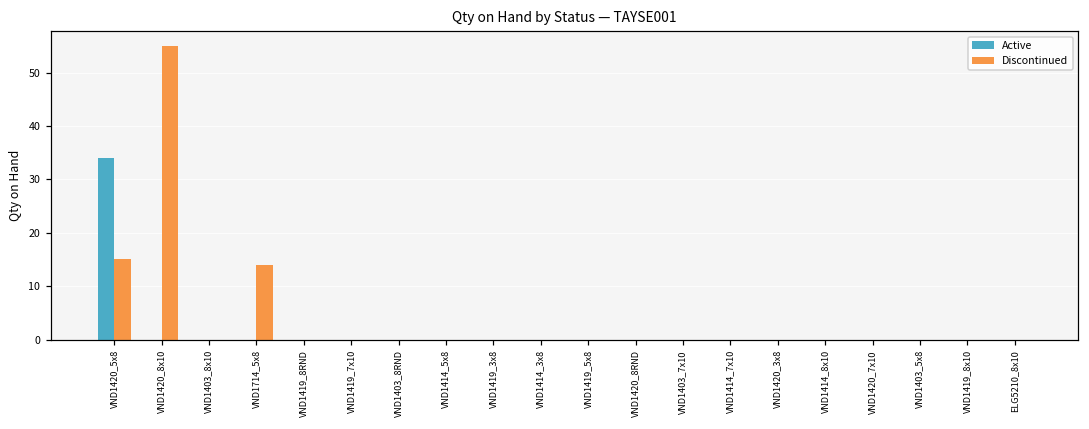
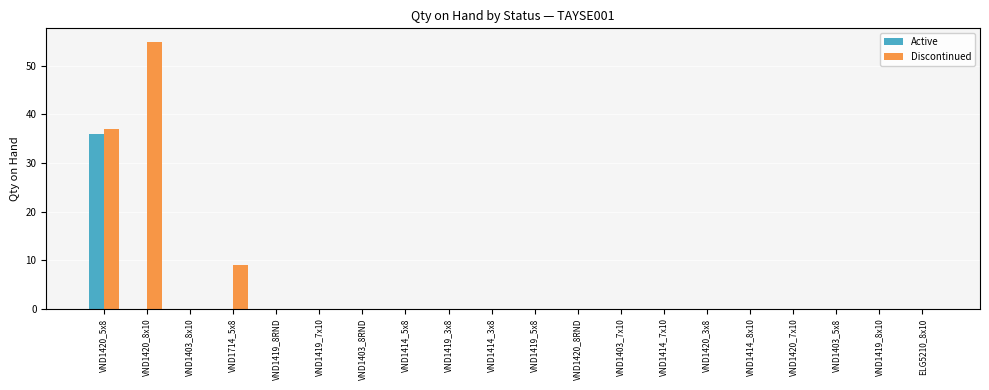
Active, VND1420_5x8: 34 -> 36
Discontinued, VND1420_5x8: 15 -> 37
Discontinued, VND1714_5x8: 14 -> 9
